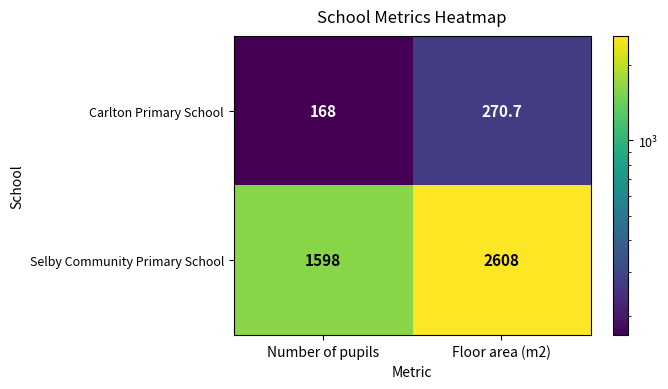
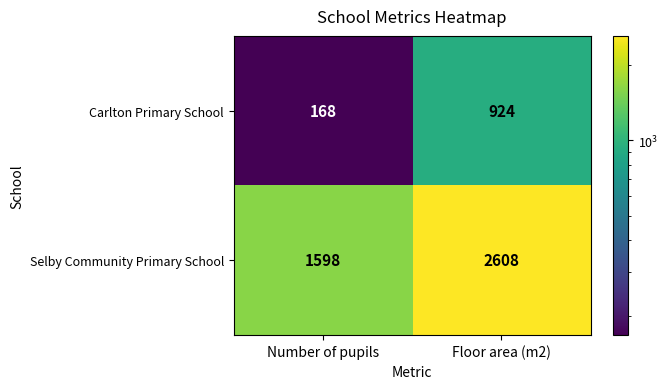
Carlton Primary School, Floor area (m2): 270.7 -> 924
